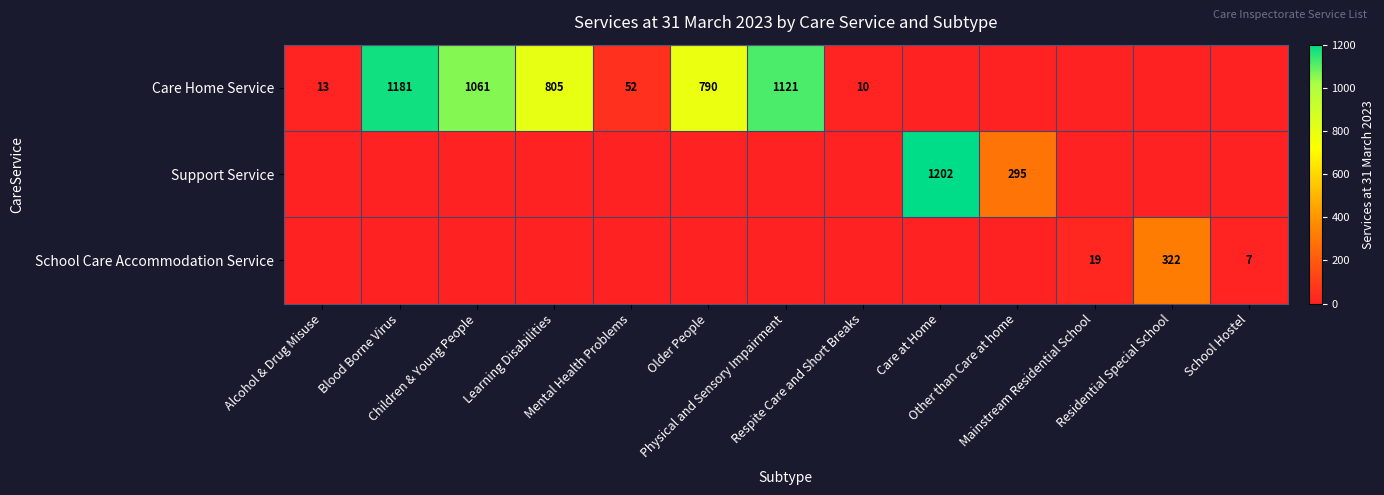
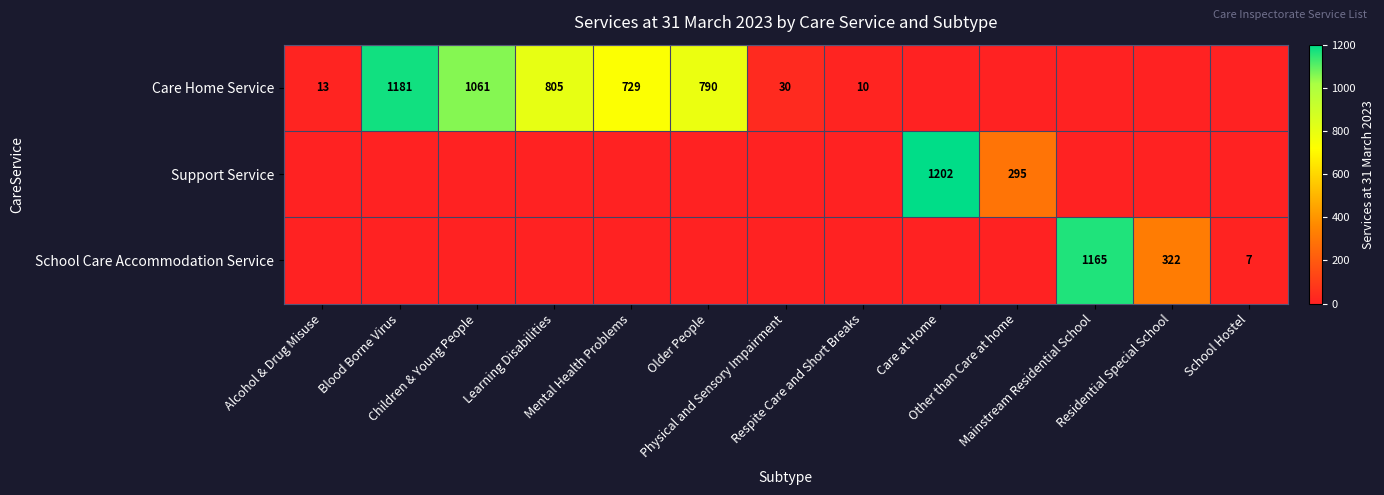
Care Home Service, Mental Health Problems: 52 -> 729
Care Home Service, Physical and Sensory Impairment: 1121 -> 30
School Care Accommodation Service, Mainstream Residential School: 19 -> 1165
